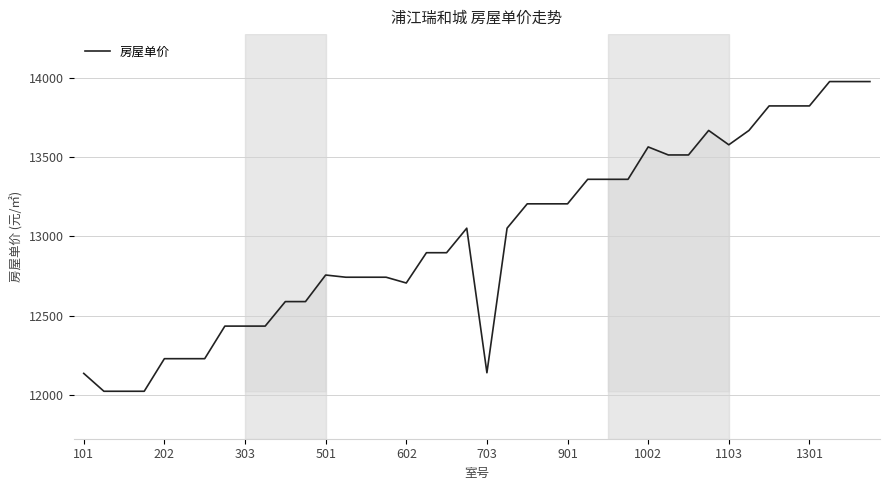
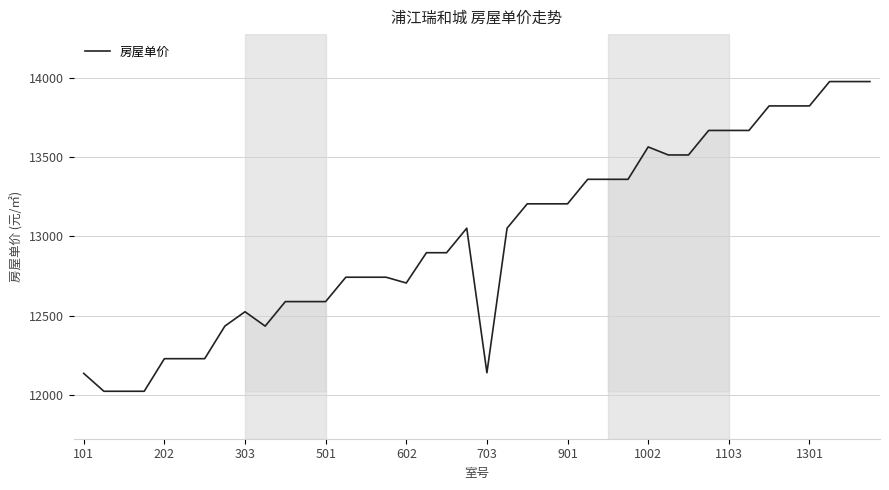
房屋单价, 303: 12430 -> 12520
房屋单价, 501: 12760 -> 12590
房屋单价, 1103: 13580 -> 13670
